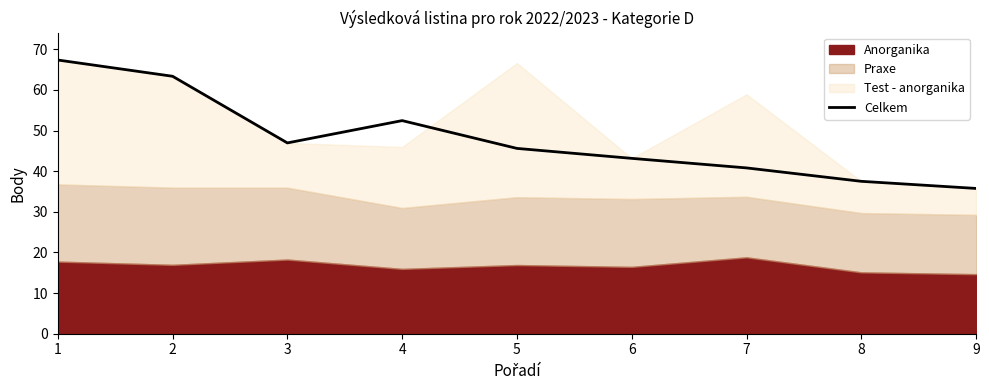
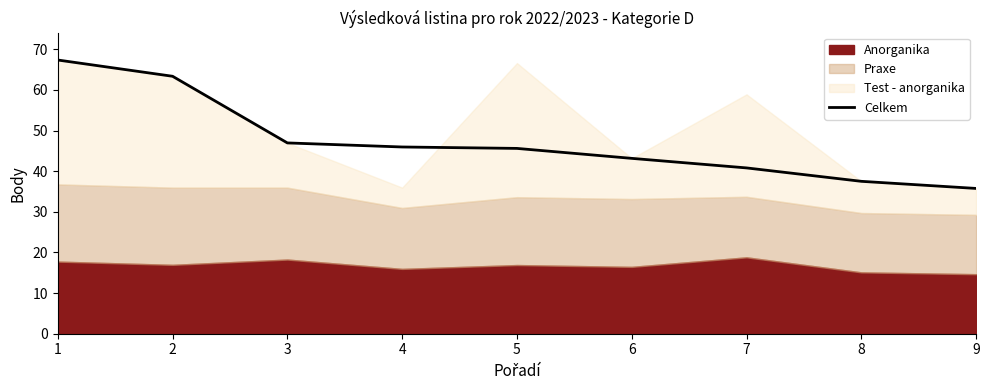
Celkem, 4: 52 -> 46
Test - anorganika, 4: 15 -> 5
